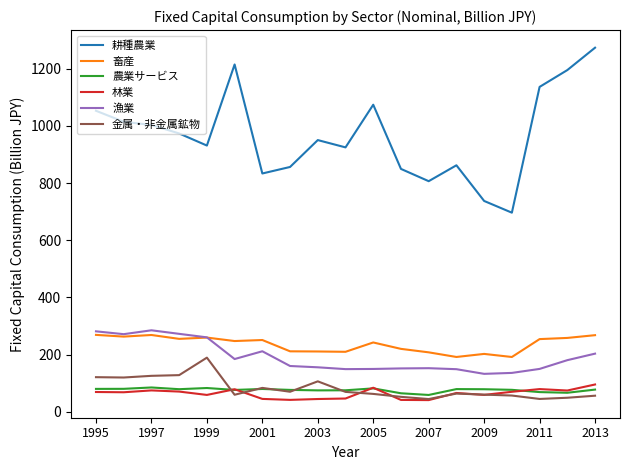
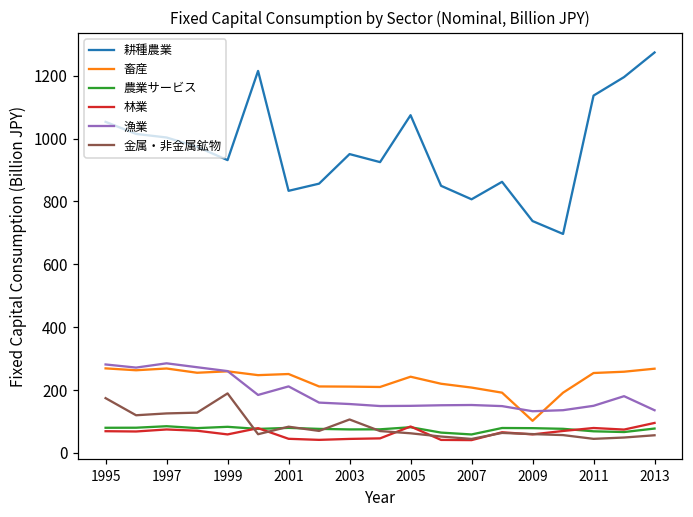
金属・非金属鉱物, 1995: 120 -> 170
畜産, 2009: 200 -> 100
漁業, 2013: 200 -> 140
